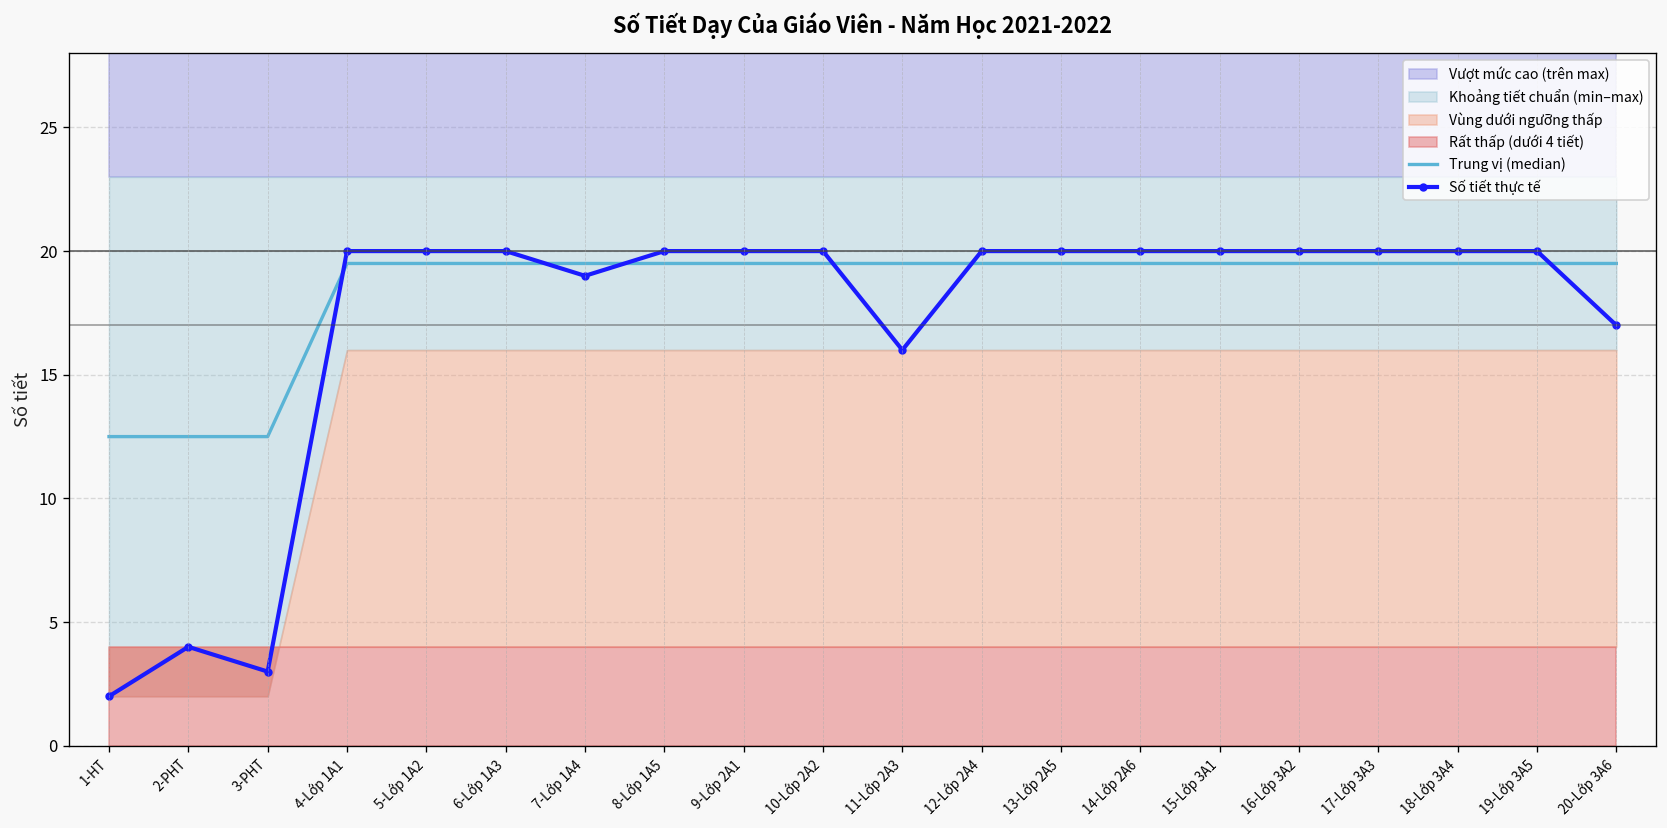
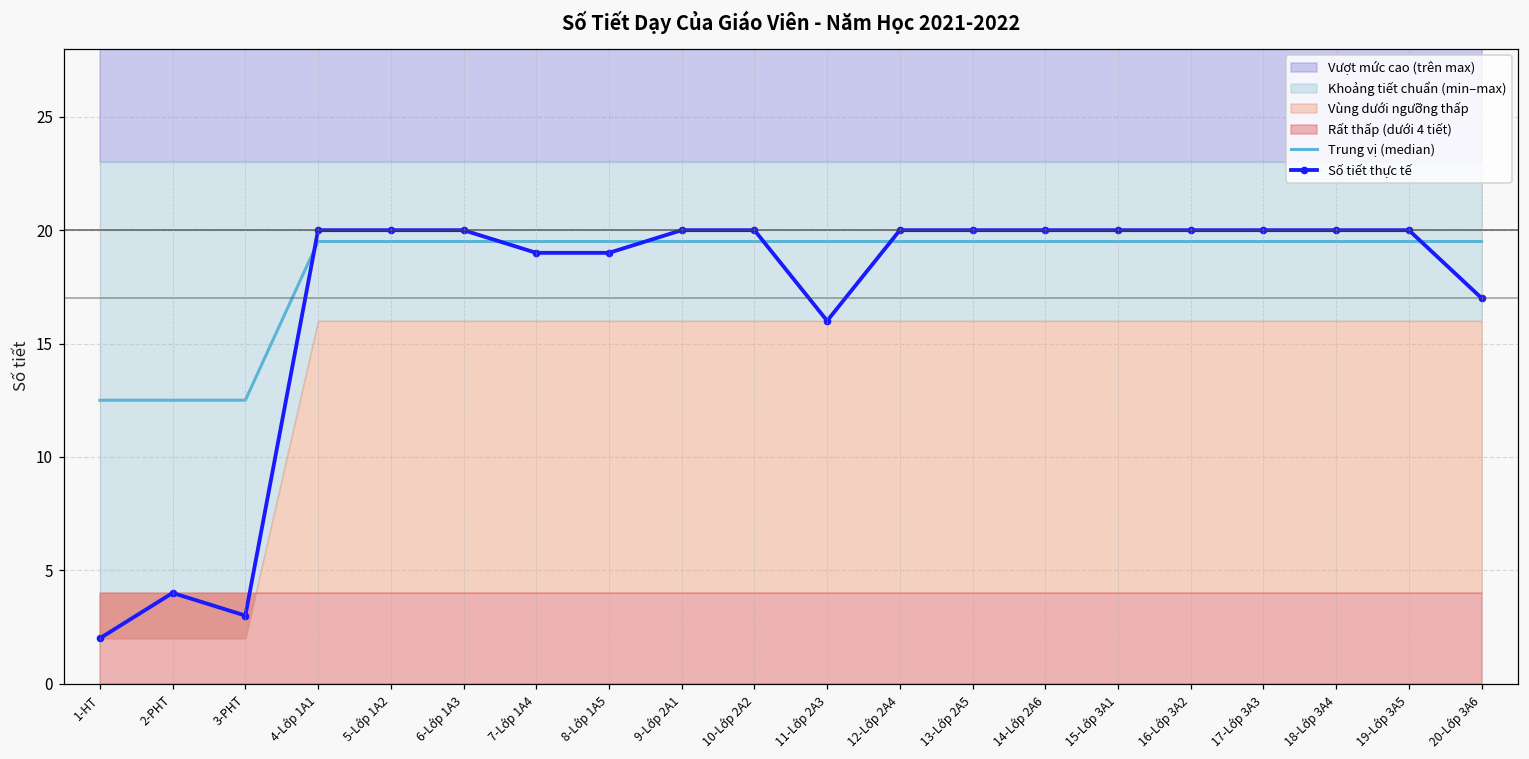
Số tiết thực tế, 8-Lớp 1A5: 20 -> 19
